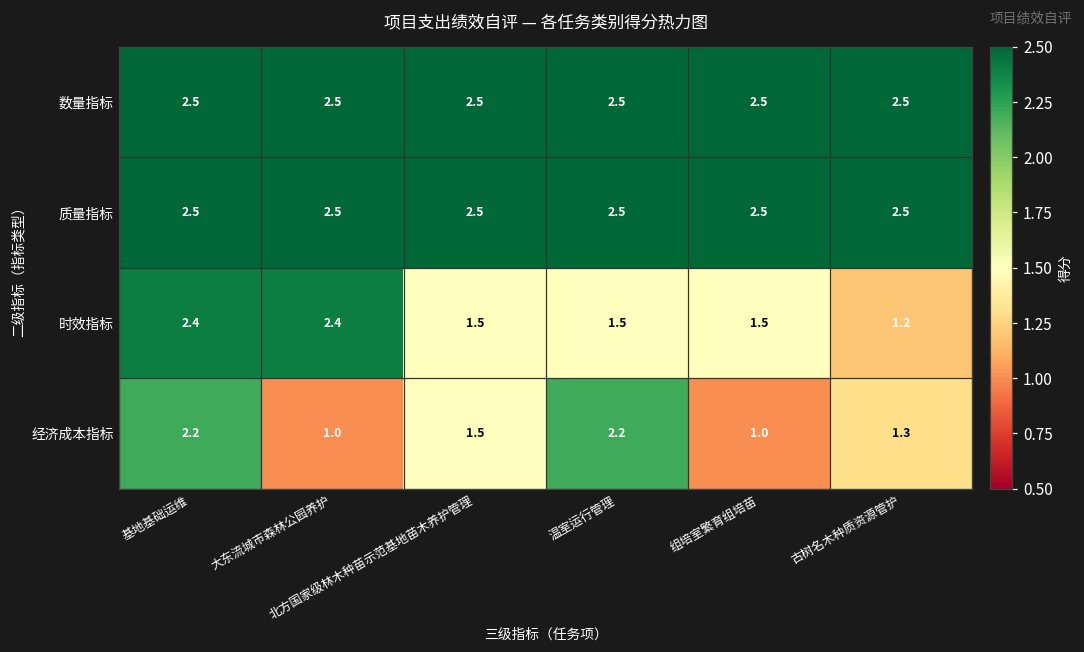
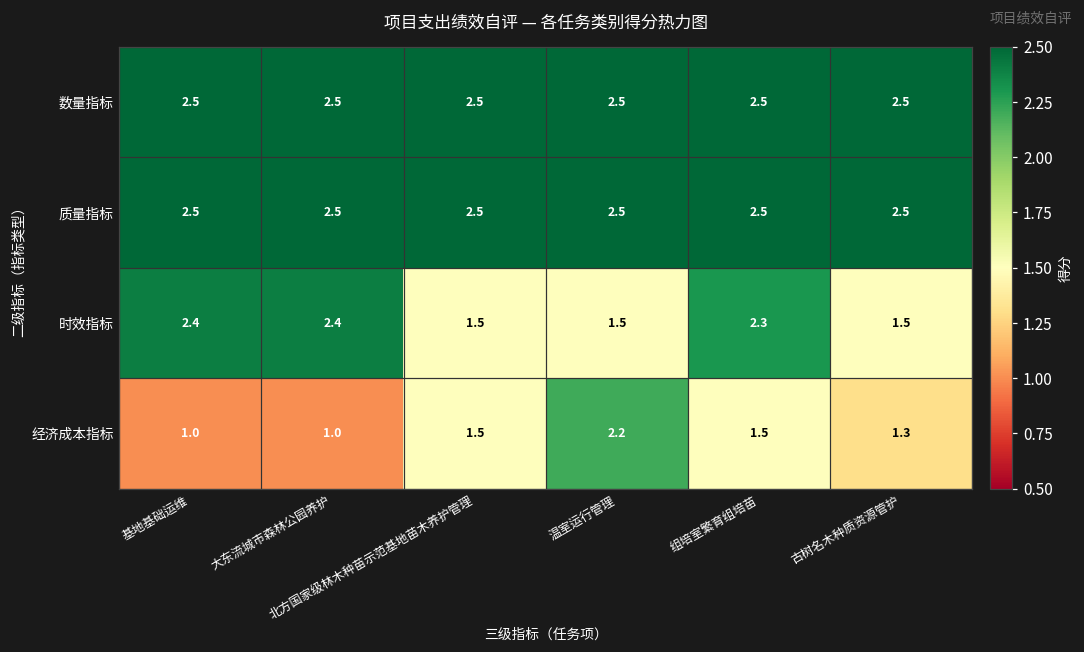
时效指标, 组培室繁育组培苗: 1.5 -> 2.3
时效指标, 古树名木种质资源管护: 1.2 -> 1.5
经济成本指标, 基地基础运维: 2.2 -> 1.0
经济成本指标, 组培室繁育组培苗: 1.0 -> 1.5
